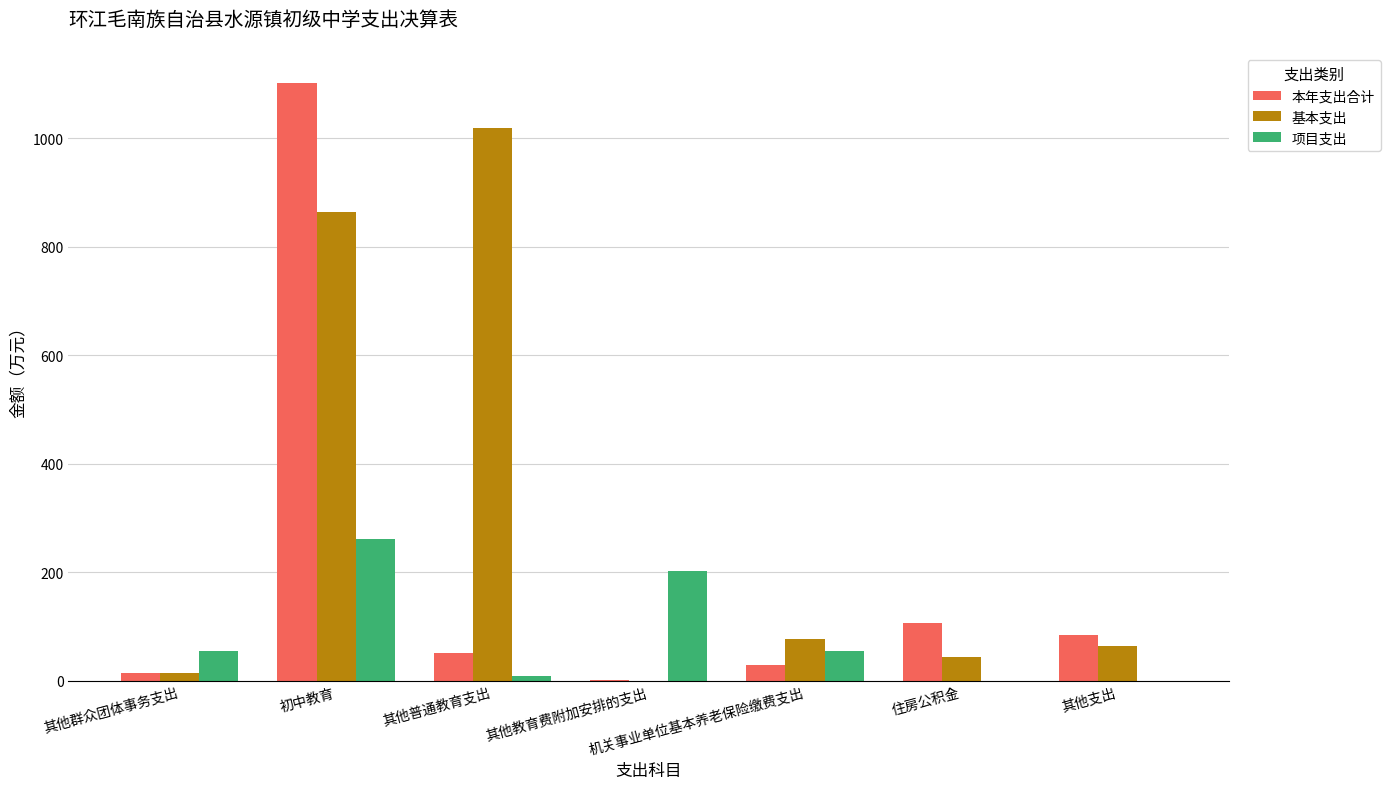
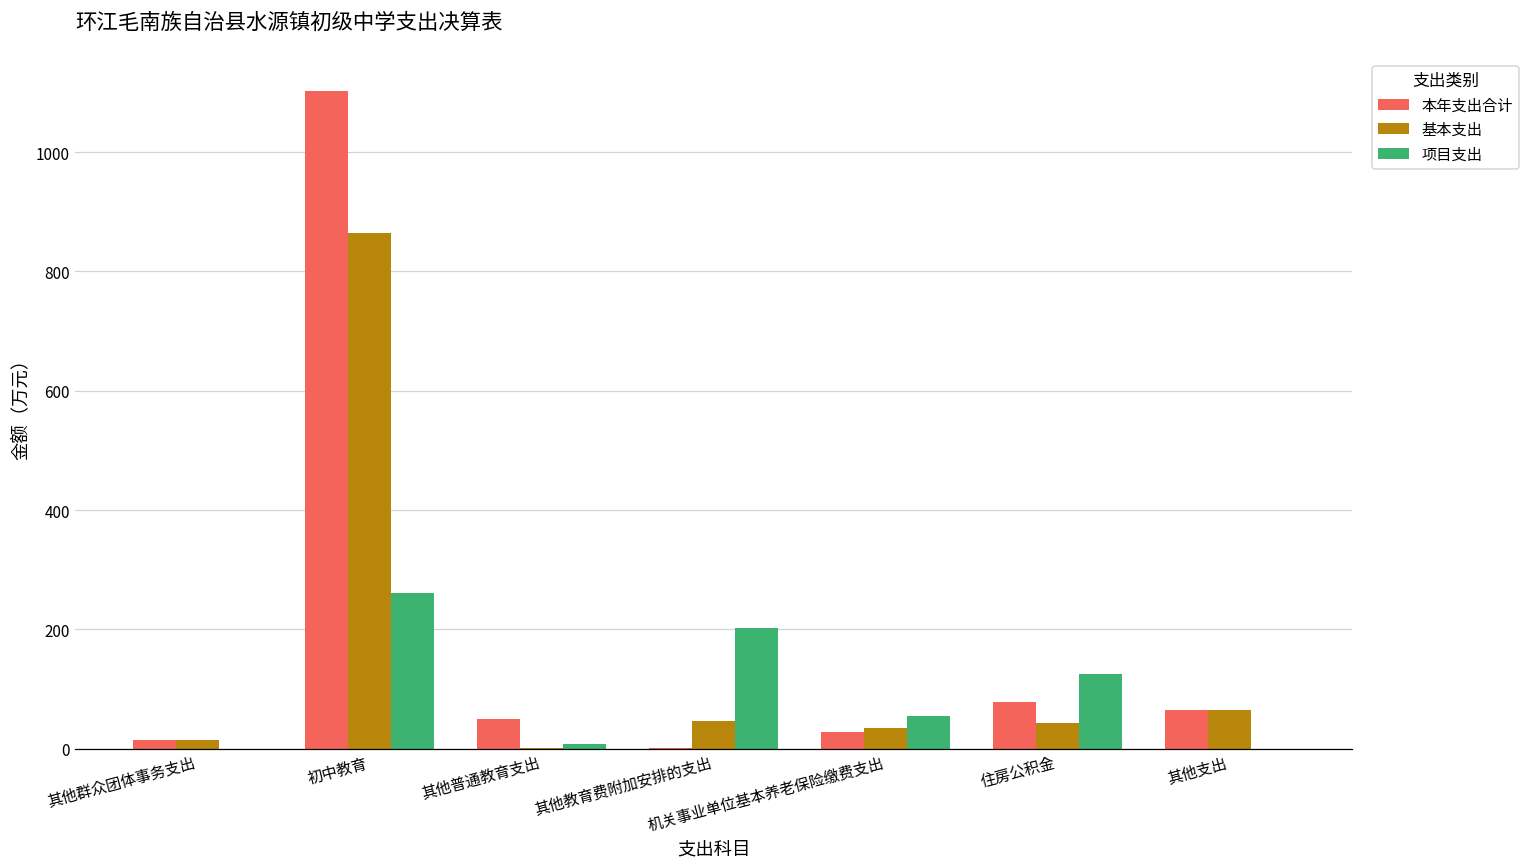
项目支出, 其他群众团体事务支出: 50 -> 0
基本支出, 其他普通教育支出: 1020 -> 0
基本支出, 其他教育费附加安排的支出: 0 -> 50
基本支出, 机关事业单位基本养老保险缴费支出: 80 -> 40
本年支出合计, 住房公积金: 110 -> 80
项目支出, 住房公积金: 0 -> 130
本年支出合计, 其他支出: 80 -> 70
